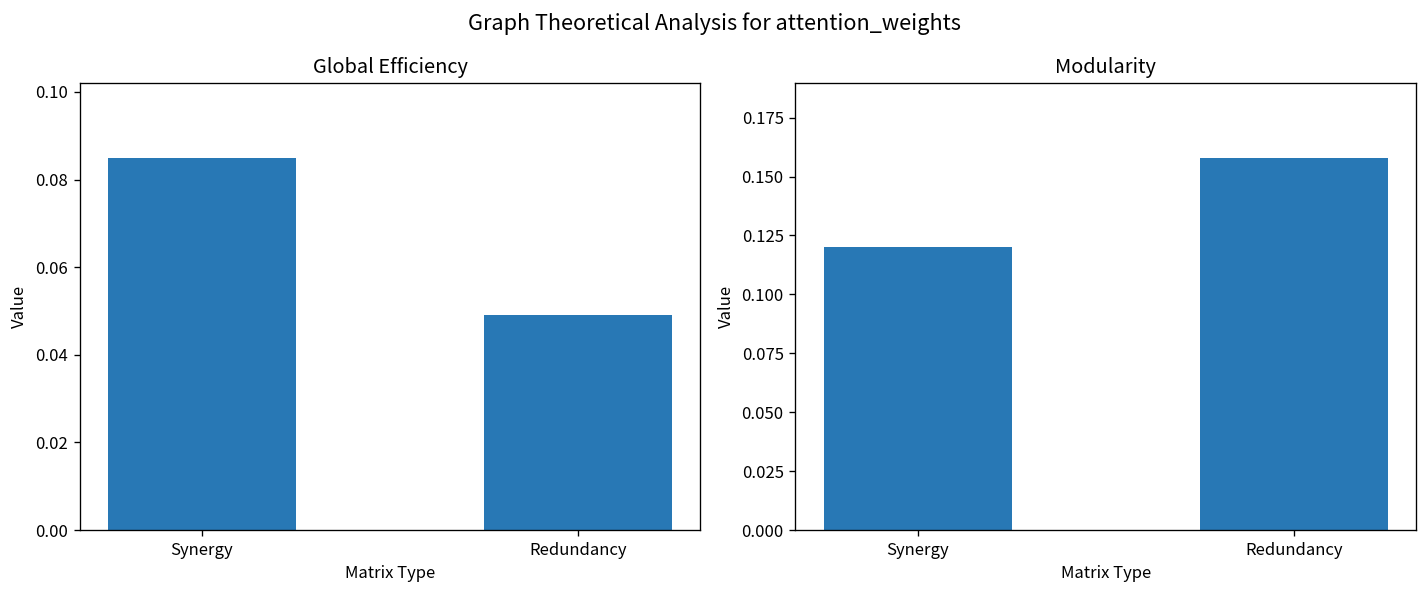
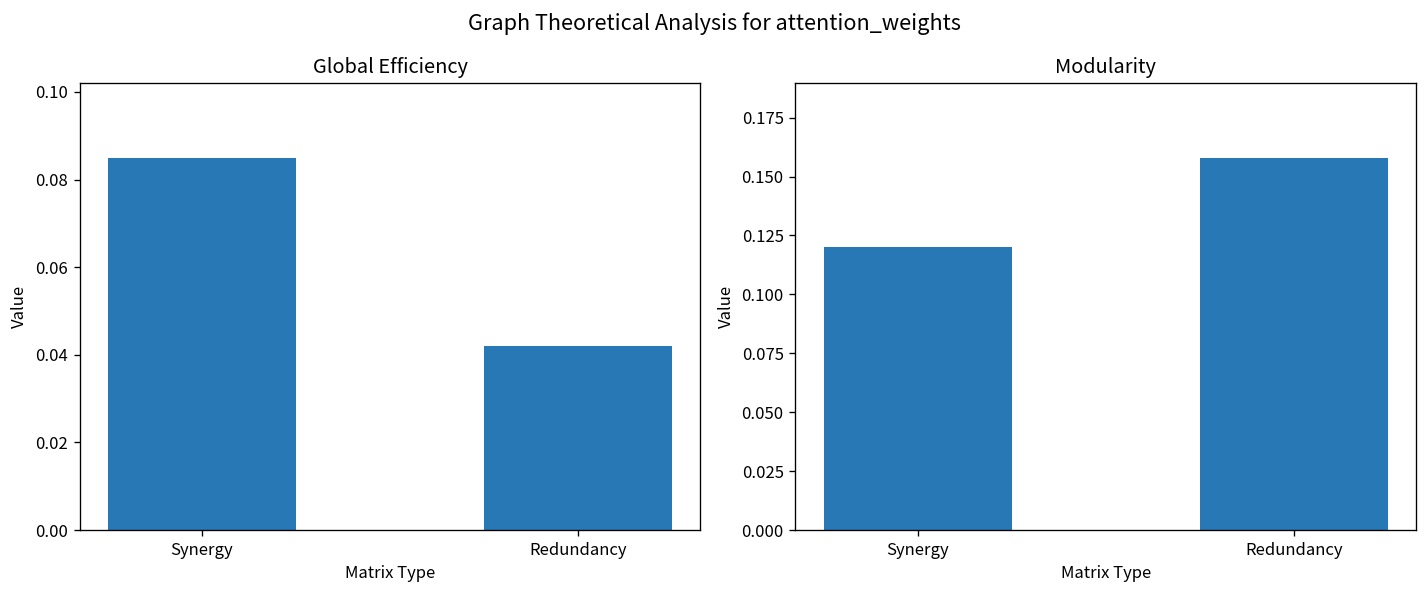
Global Efficiency, Redundancy: 0.049 -> 0.042
